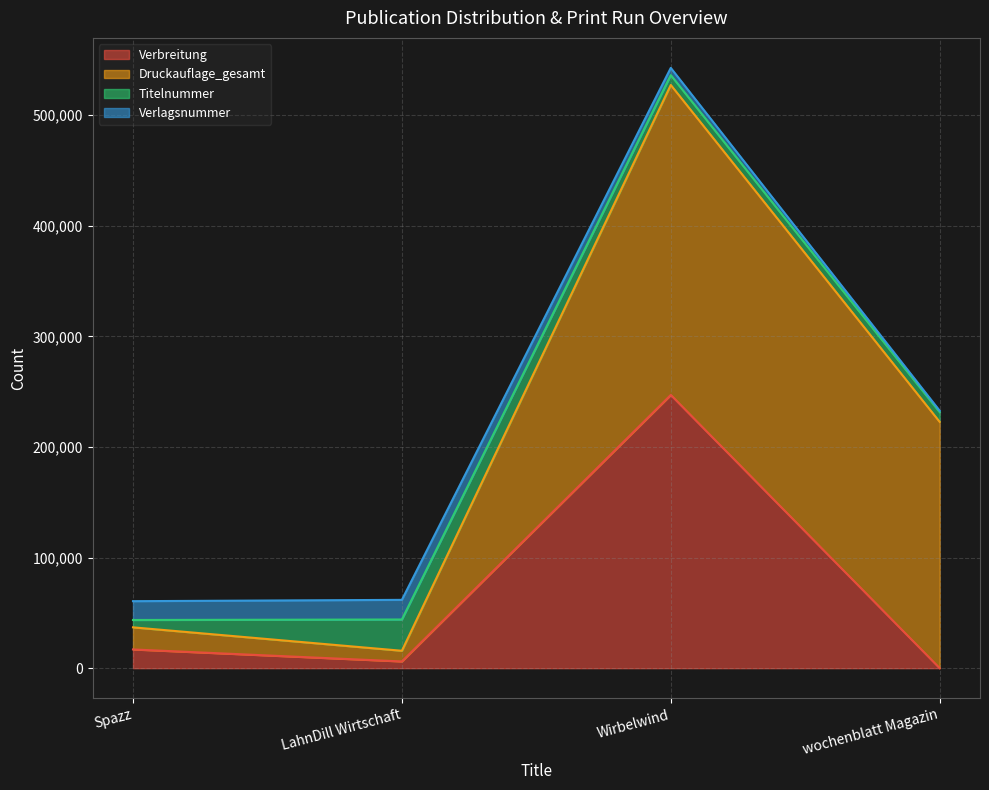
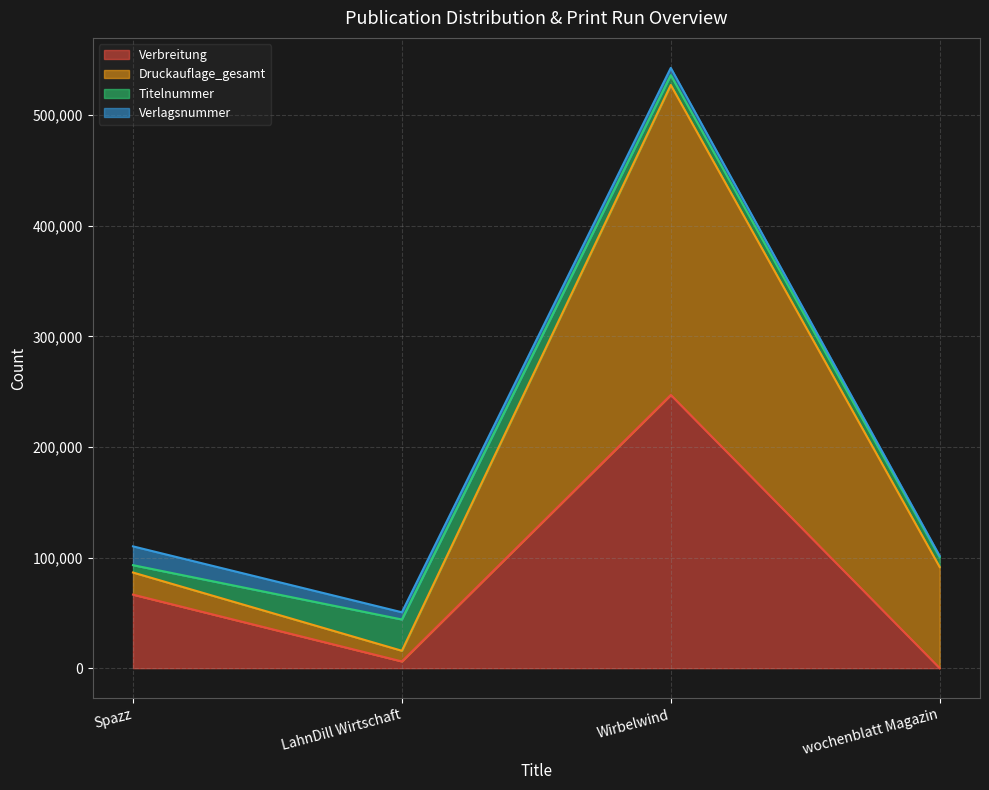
Verbreitung, Spazz: 17,000 -> 67,000
Verlagsnummer, LahnDill Wirtschaft: 18,000 -> 7,000
Druckauflage_gesamt, wochenblatt Magazin: 223,000 -> 91,000
